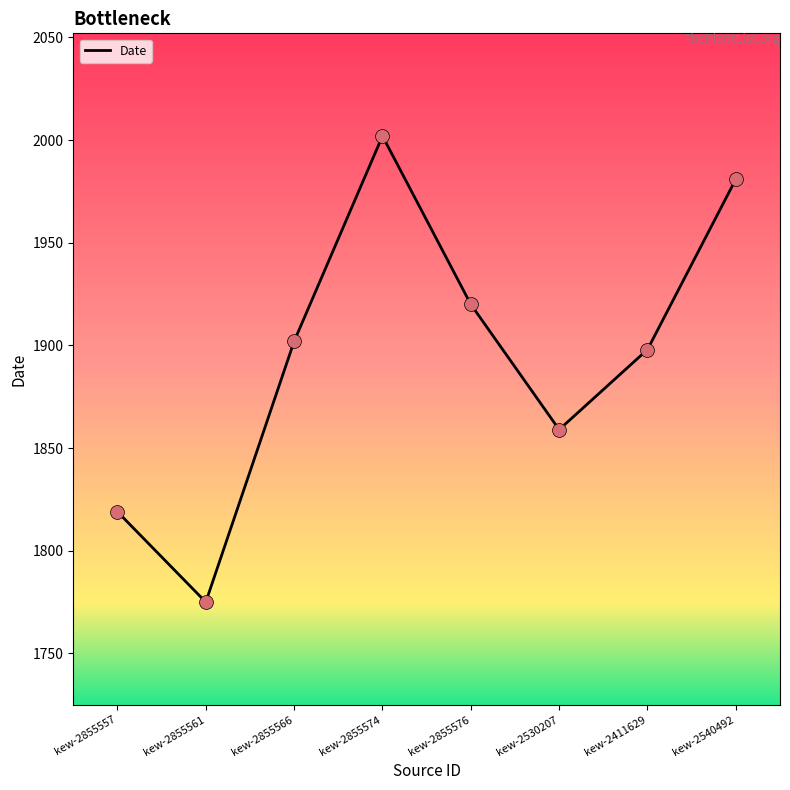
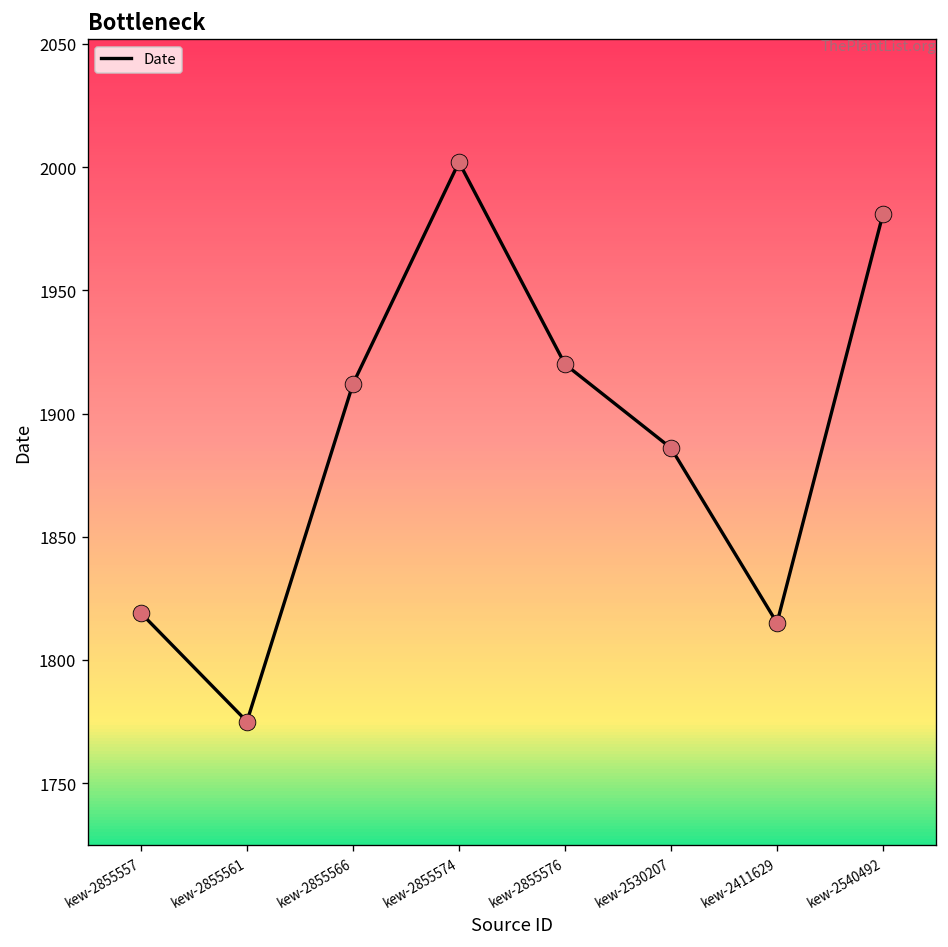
kew-2855566: 1902 -> 1912
kew-2530207: 1859 -> 1886
kew-2411629: 1898 -> 1815
